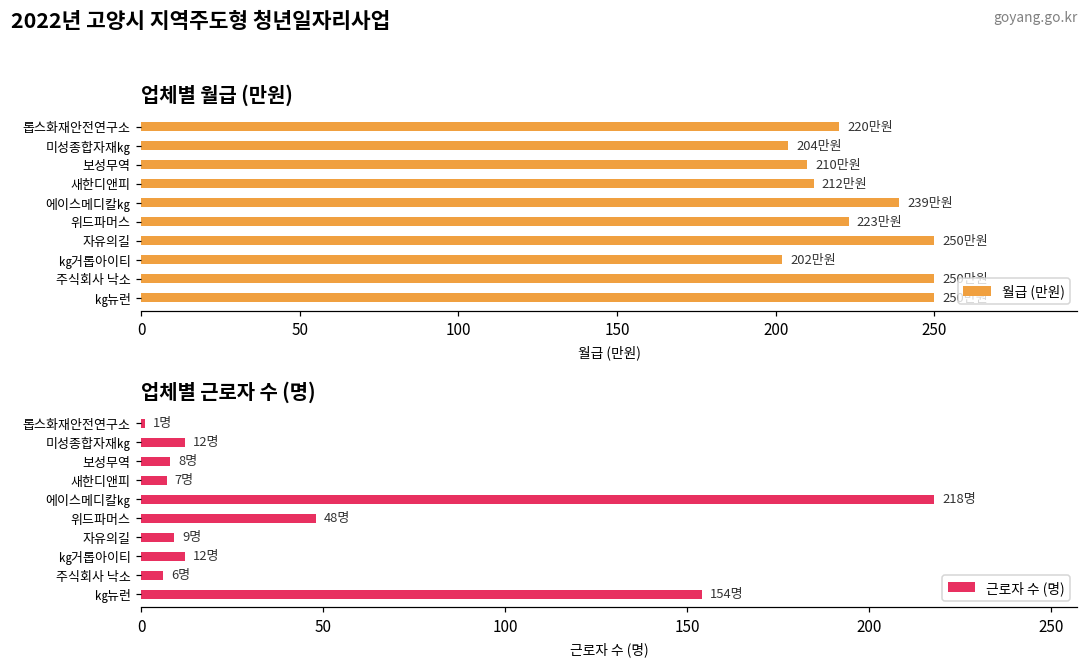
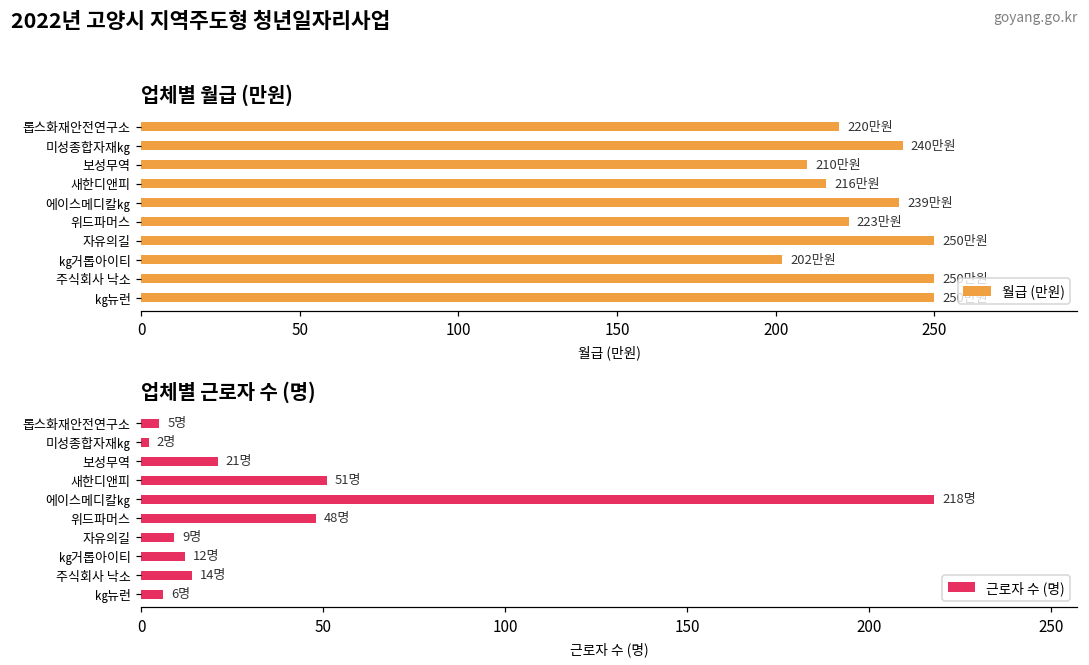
업체별 월급 (만원), 미성종합자재㎏: 204 -> 240
업체별 월급 (만원), 새한디앤피: 212 -> 216
업체별 근로자 수 (명), 롭스화재안전연구소: 1명 -> 5명
업체별 근로자 수 (명), 미성종합자재㎏: 12명 -> 2명
업체별 근로자 수 (명), 보성무역: 8명 -> 21명
업체별 근로자 수 (명), 새한디앤피: 7명 -> 51명
업체별 근로자 수 (명), 주식회사 낙소: 6명 -> 14명
업체별 근로자 수 (명), ㎏뉴런: 154명 -> 6명
